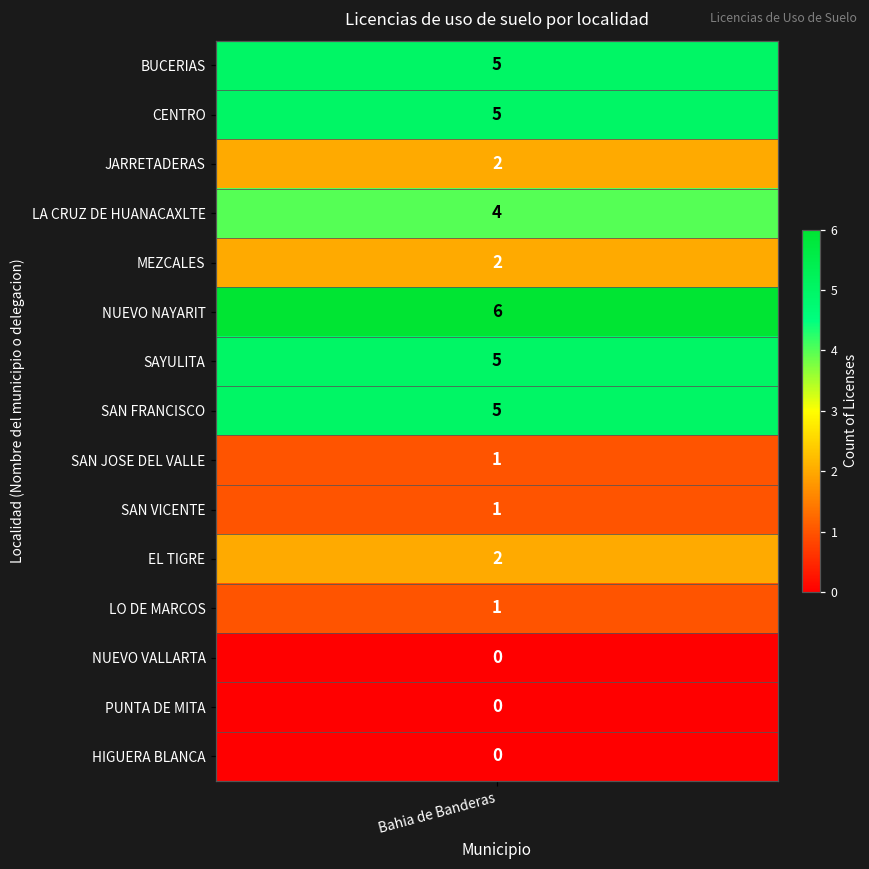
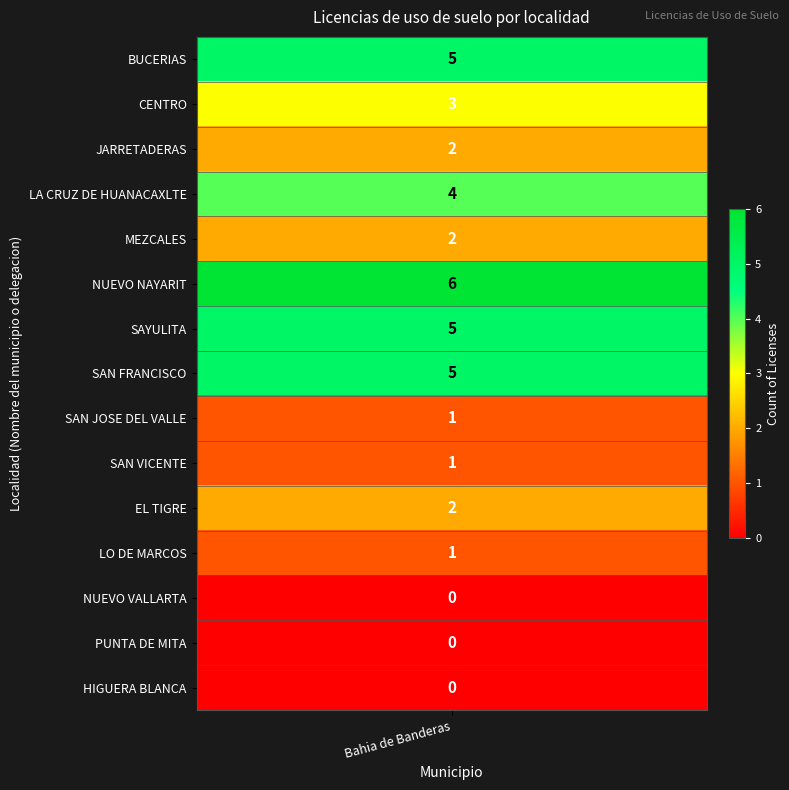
CENTRO, Bahia de Banderas: 5 -> 3
